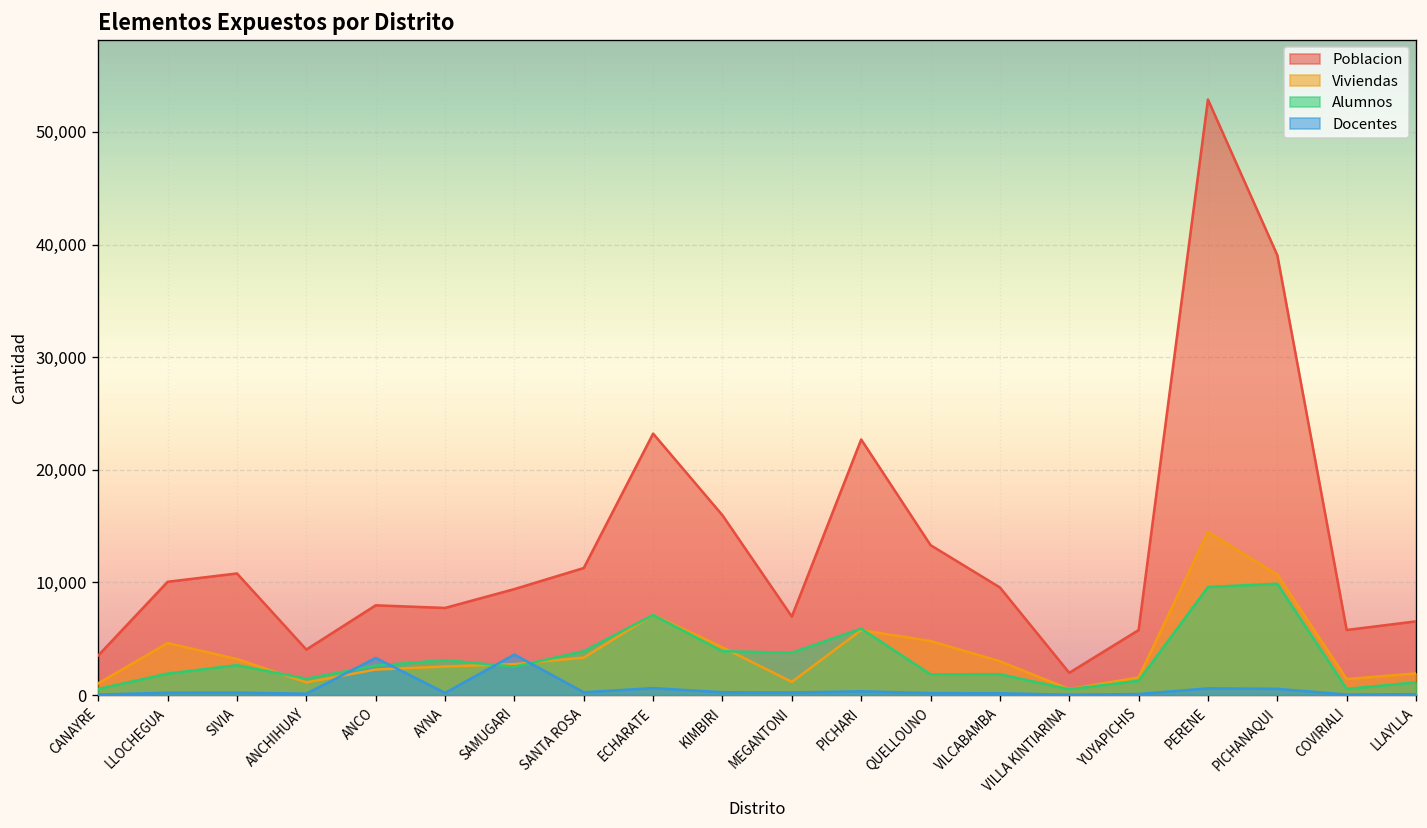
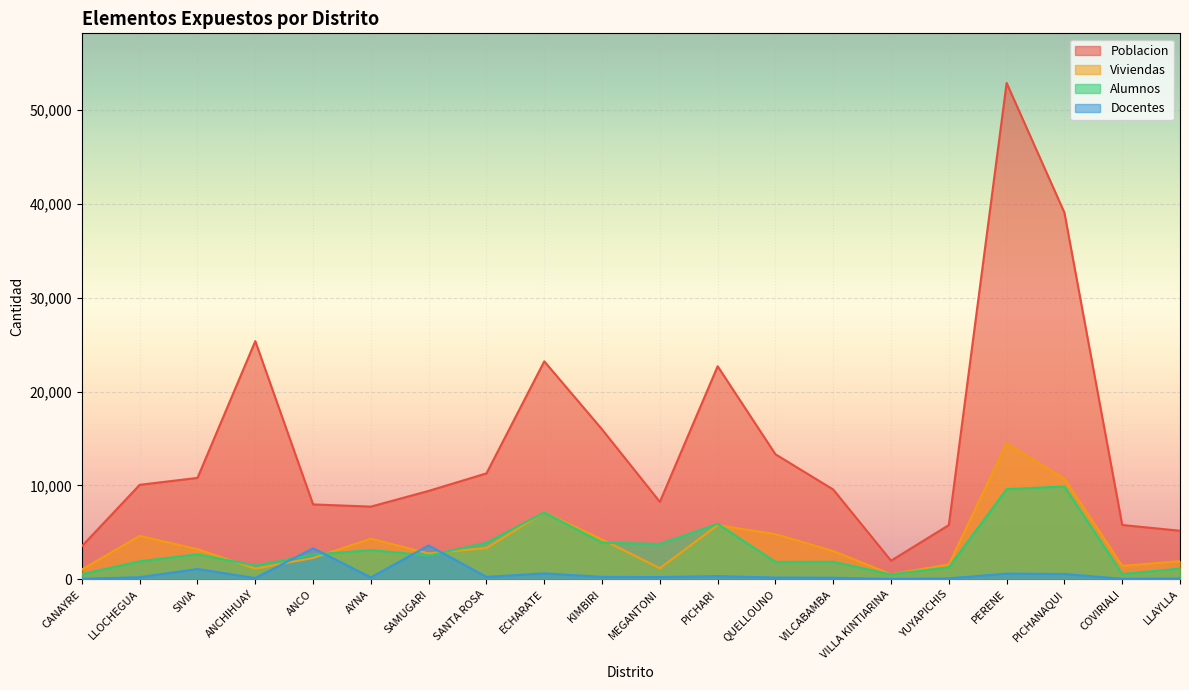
Docentes, SIVIA: 0 -> 1,000
Poblacion, ANCHIHUAY: 4,000 -> 25,000
Viviendas, AYNA: 3,000 -> 4,000
Poblacion, MEGANTONI: 7,000 -> 8,000
Poblacion, LLAYLLA: 7,000 -> 5,000
